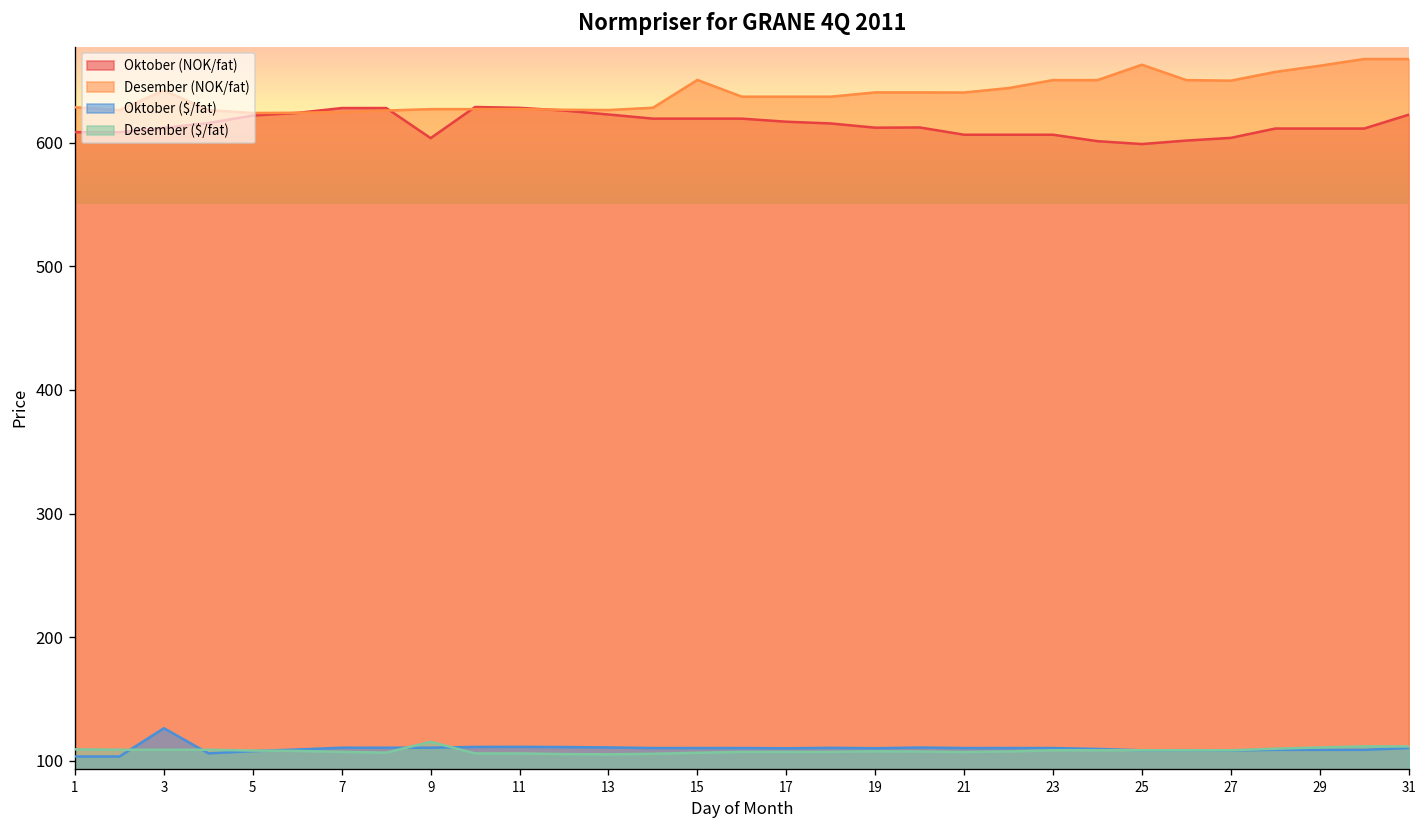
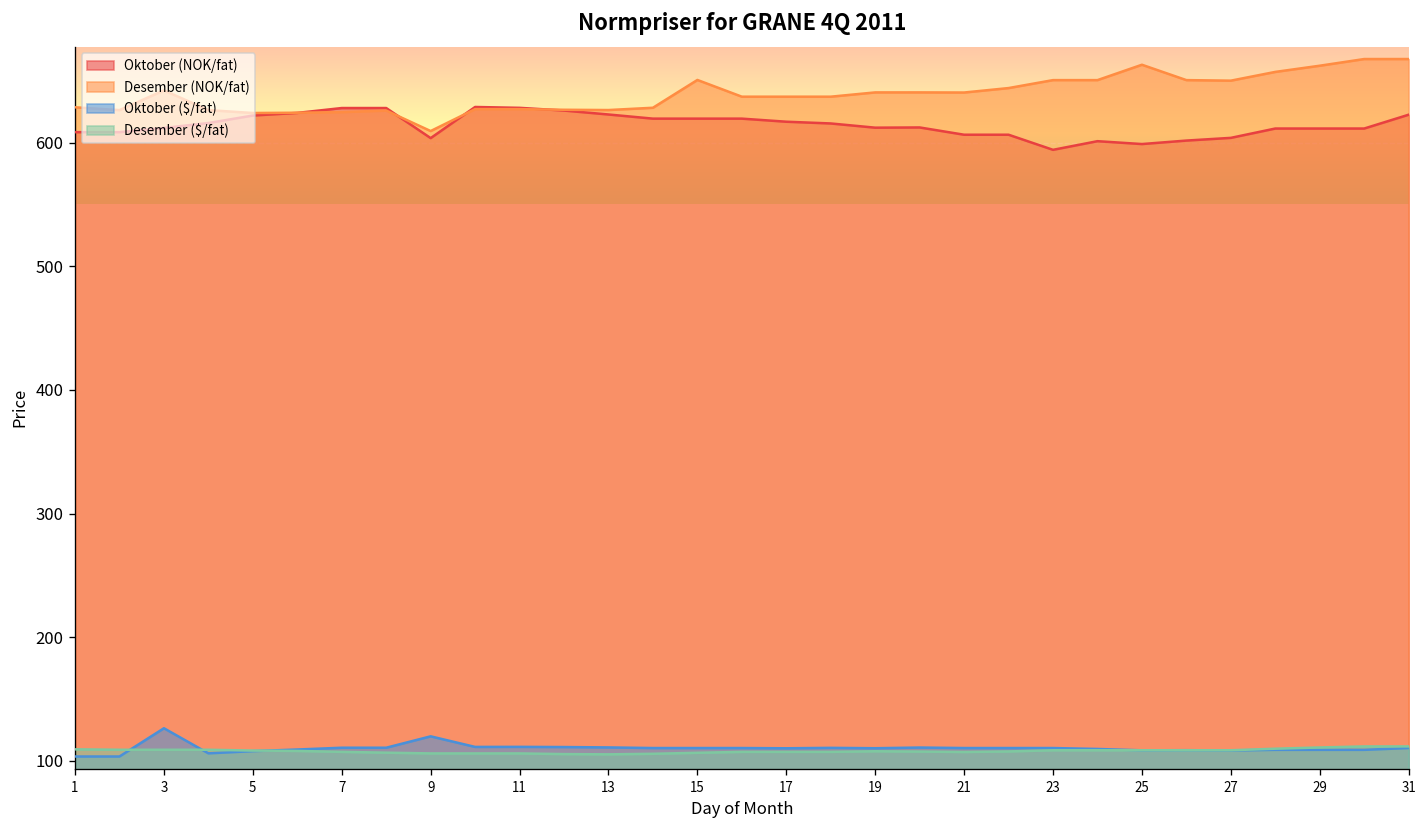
Desember (NOK/fat), 9: 627 -> 609
Oktober ($/fat), 9: 111 -> 120
Desember ($/fat), 9: 115 -> 106
Oktober (NOK/fat), 23: 606 -> 594
